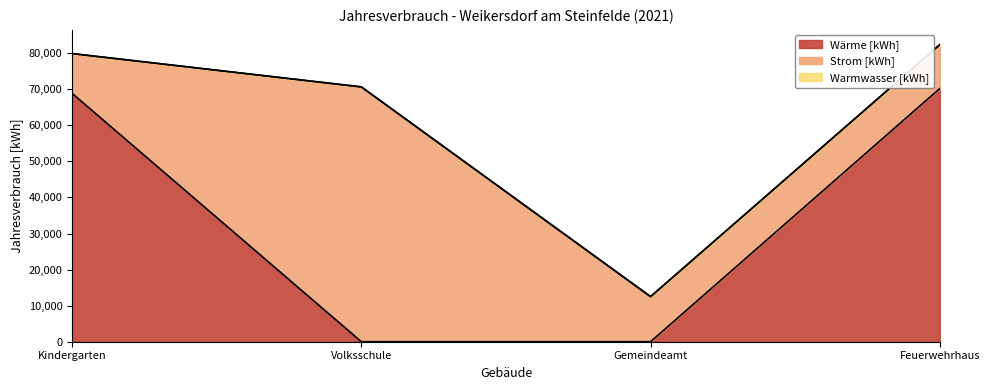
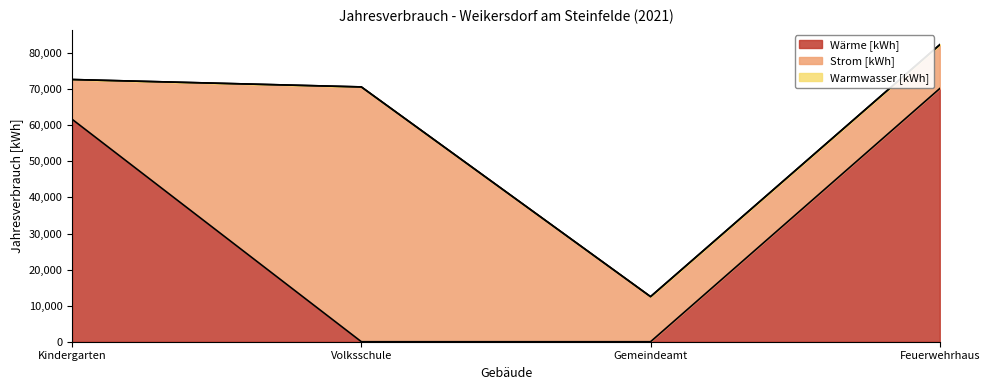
Wärme [kWh], Kindergarten: 69,000 -> 62,000
